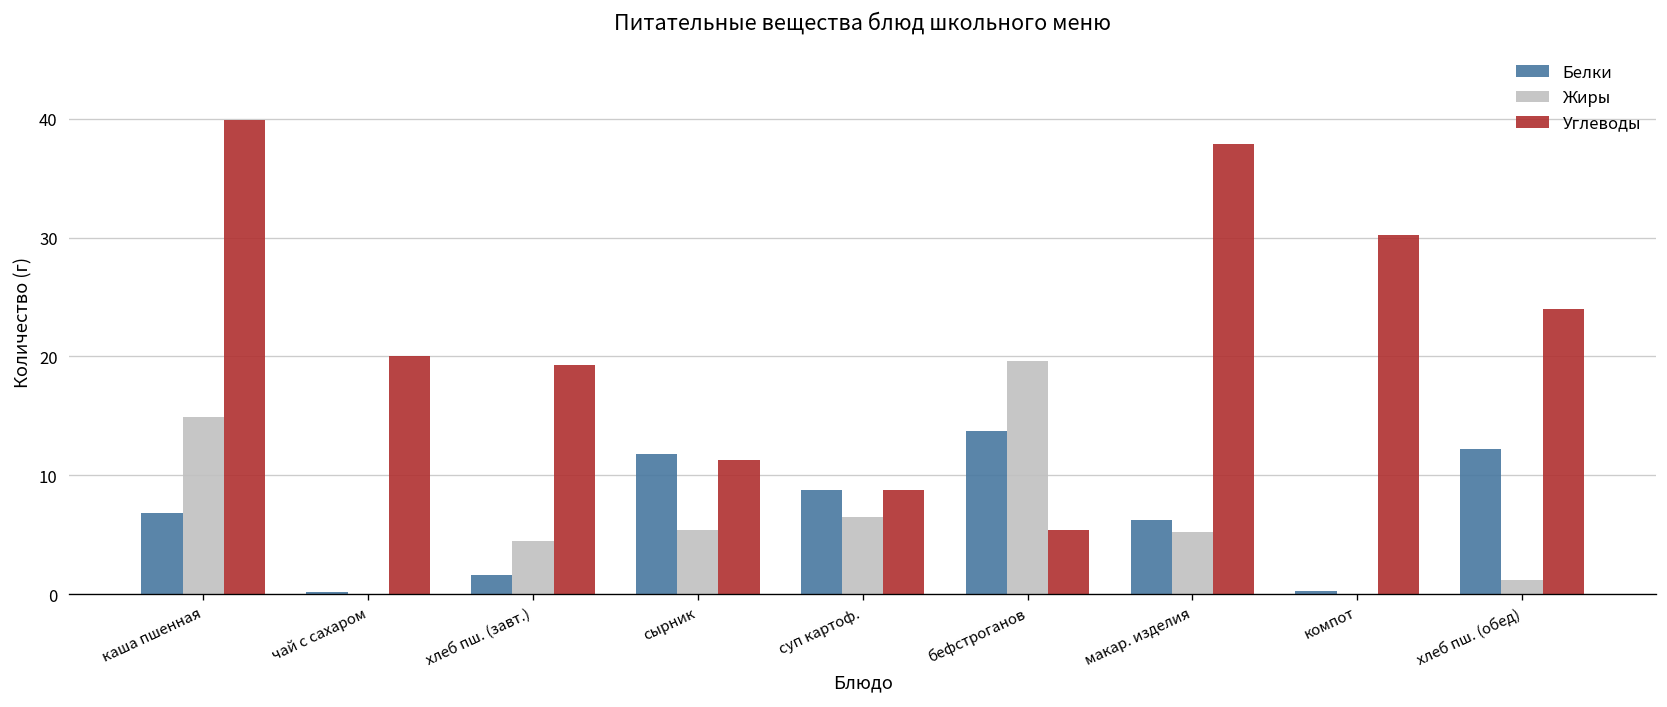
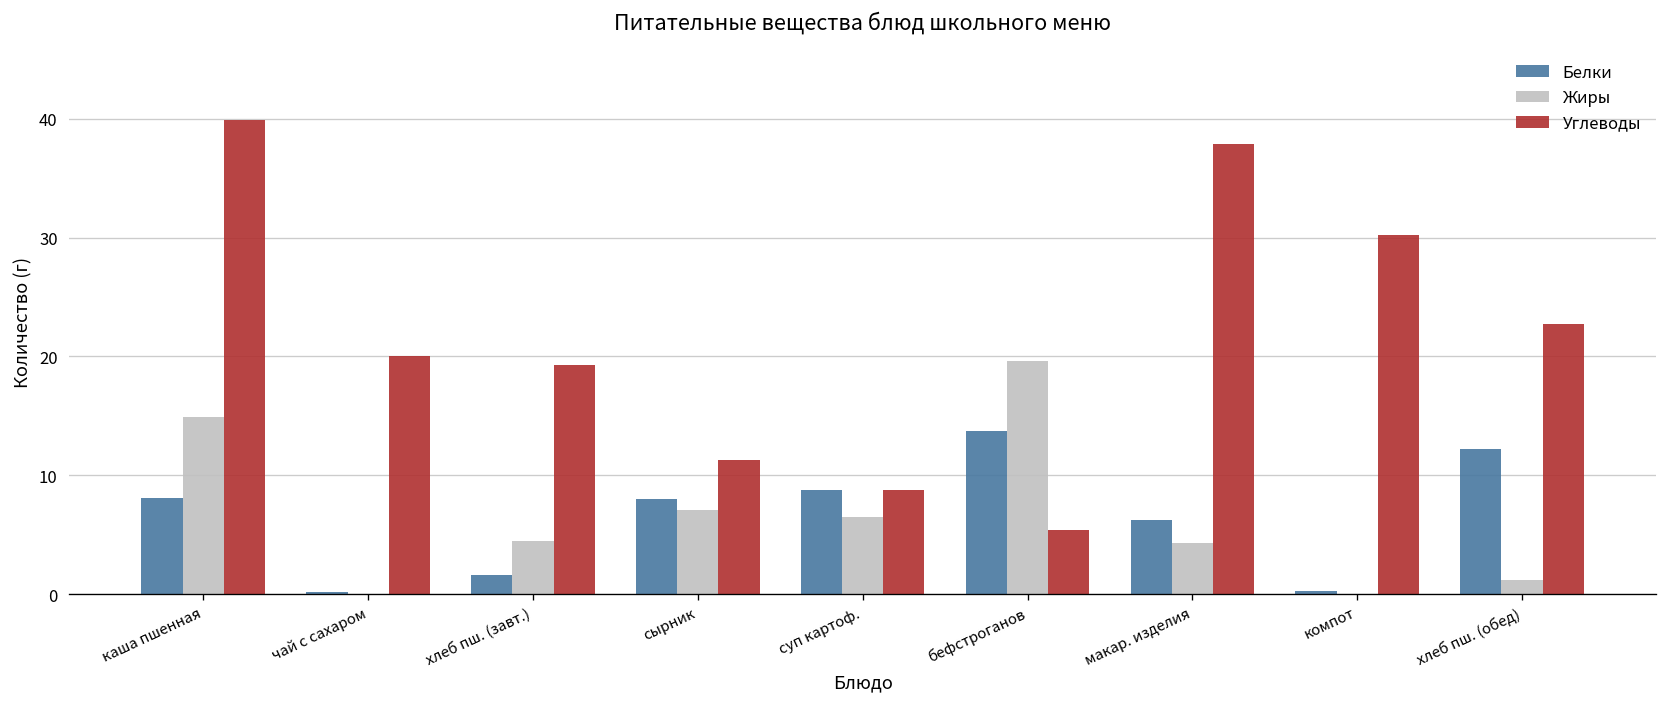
Белки, каша пшенная: 7 -> 8
Белки, сырник: 12 -> 8
Жиры, сырник: 5 -> 7
Жиры, макар. изделия: 5 -> 4
Углеводы, хлеб пш. (обед): 24 -> 23
